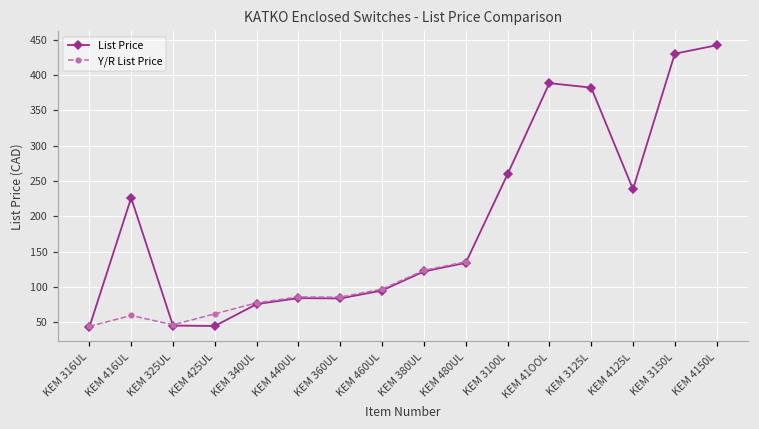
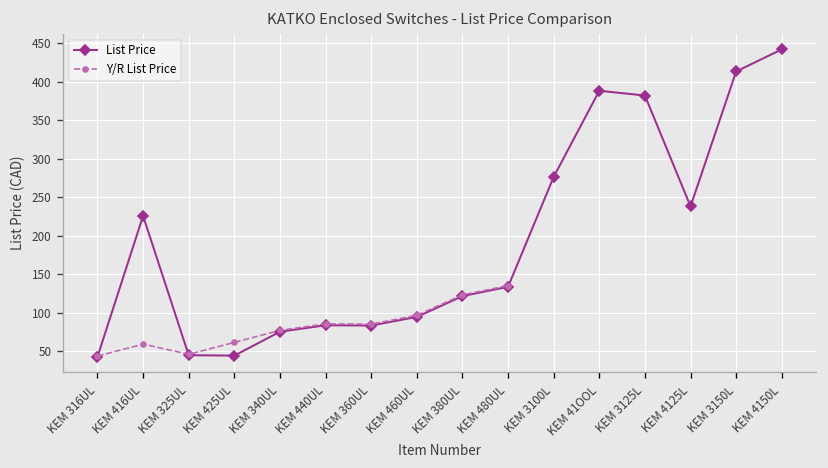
List Price, KEM 3100L: 260 -> 280
List Price, KEM 3150L: 430 -> 410
